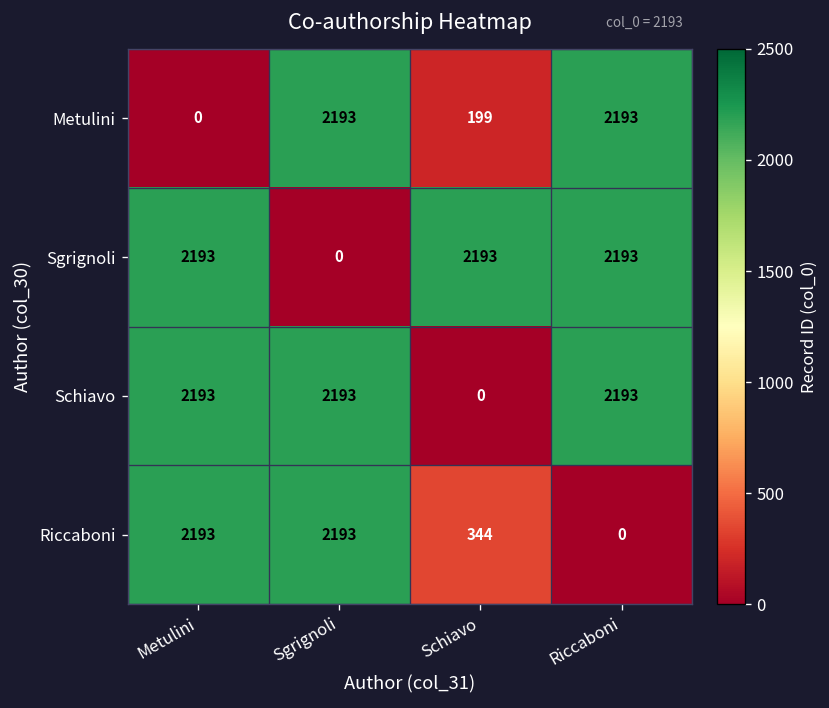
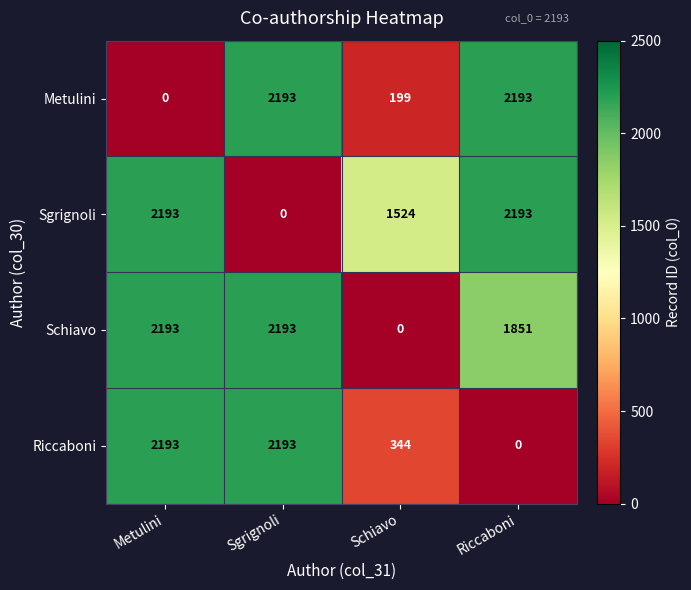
Sgrignoli, Schiavo: 2193 -> 1524
Schiavo, Riccaboni: 2193 -> 1851
